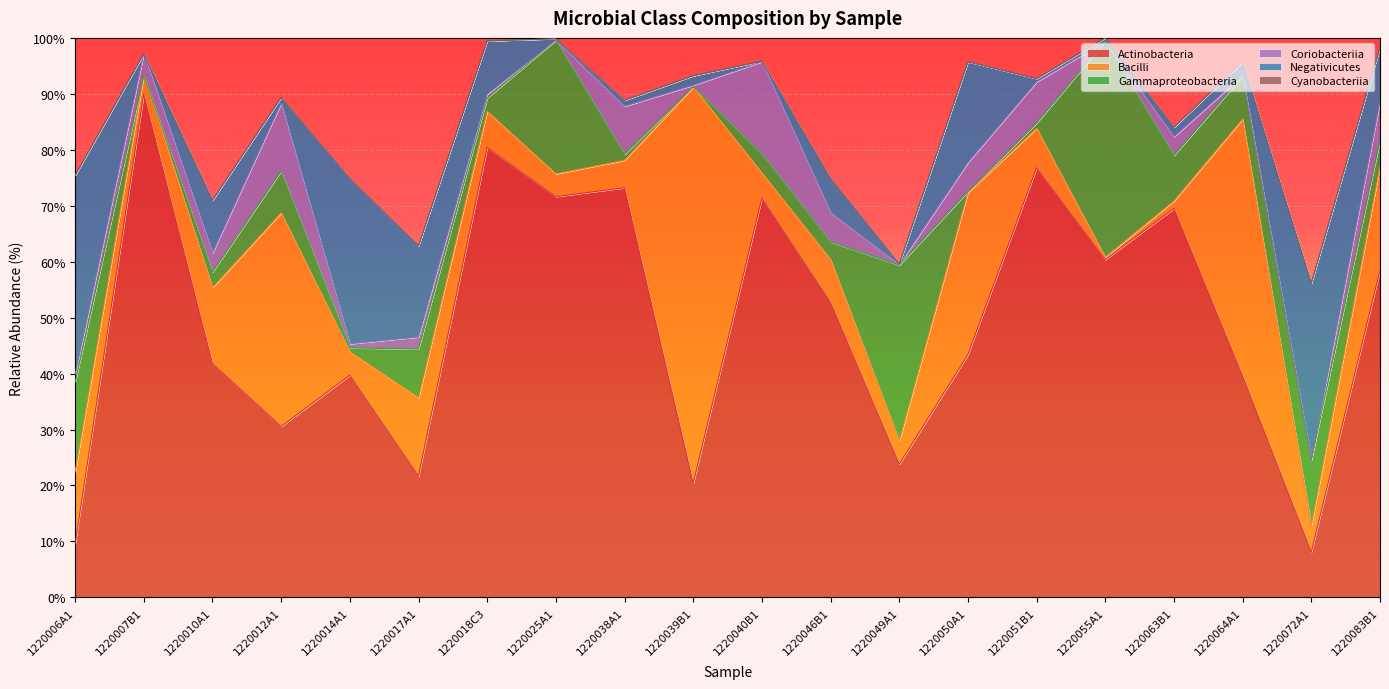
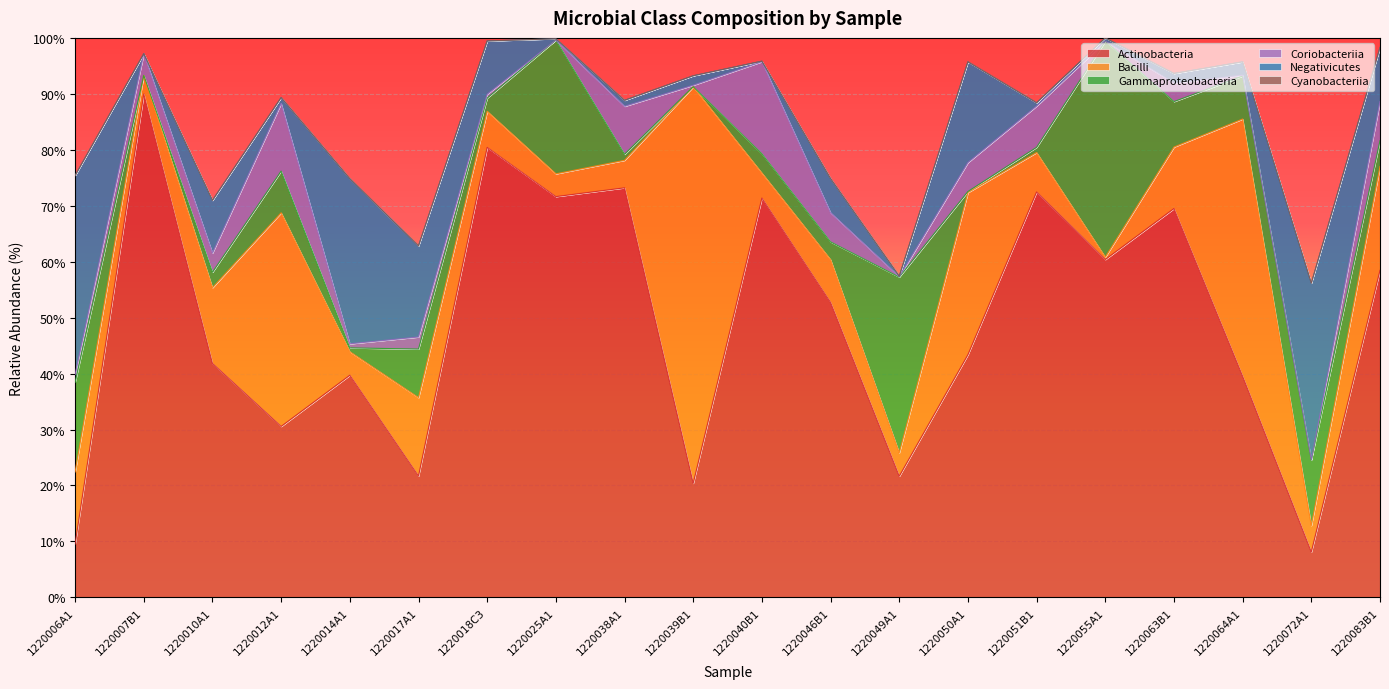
Actinobacteria, 1220049A1: 24% -> 22%
Actinobacteria, 1220051B1: 77% -> 72%
Bacilli, 1220063B1: 1% -> 11%
